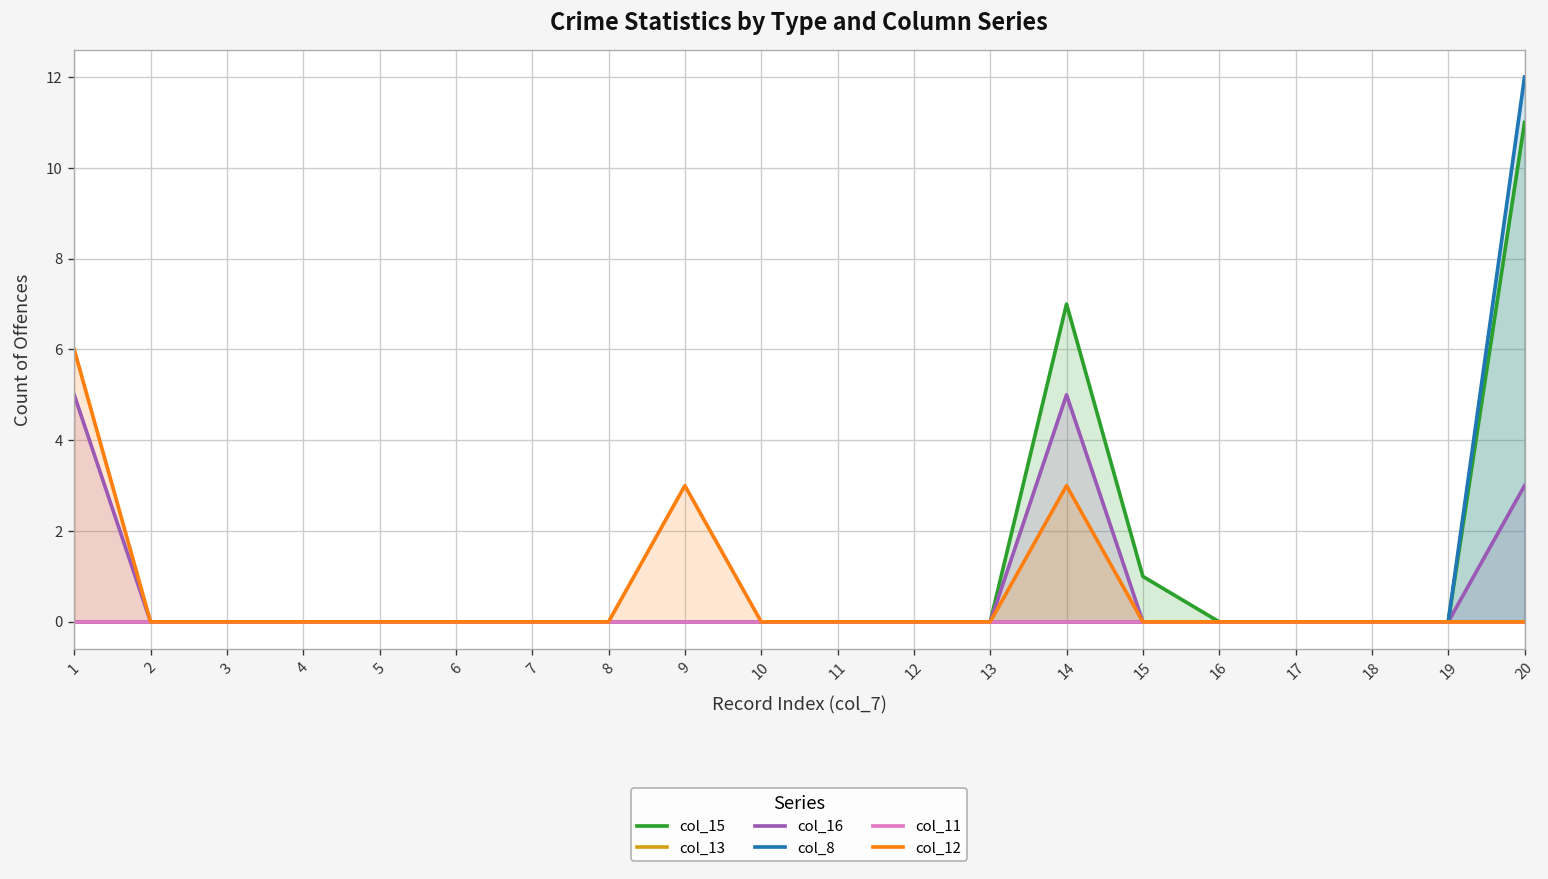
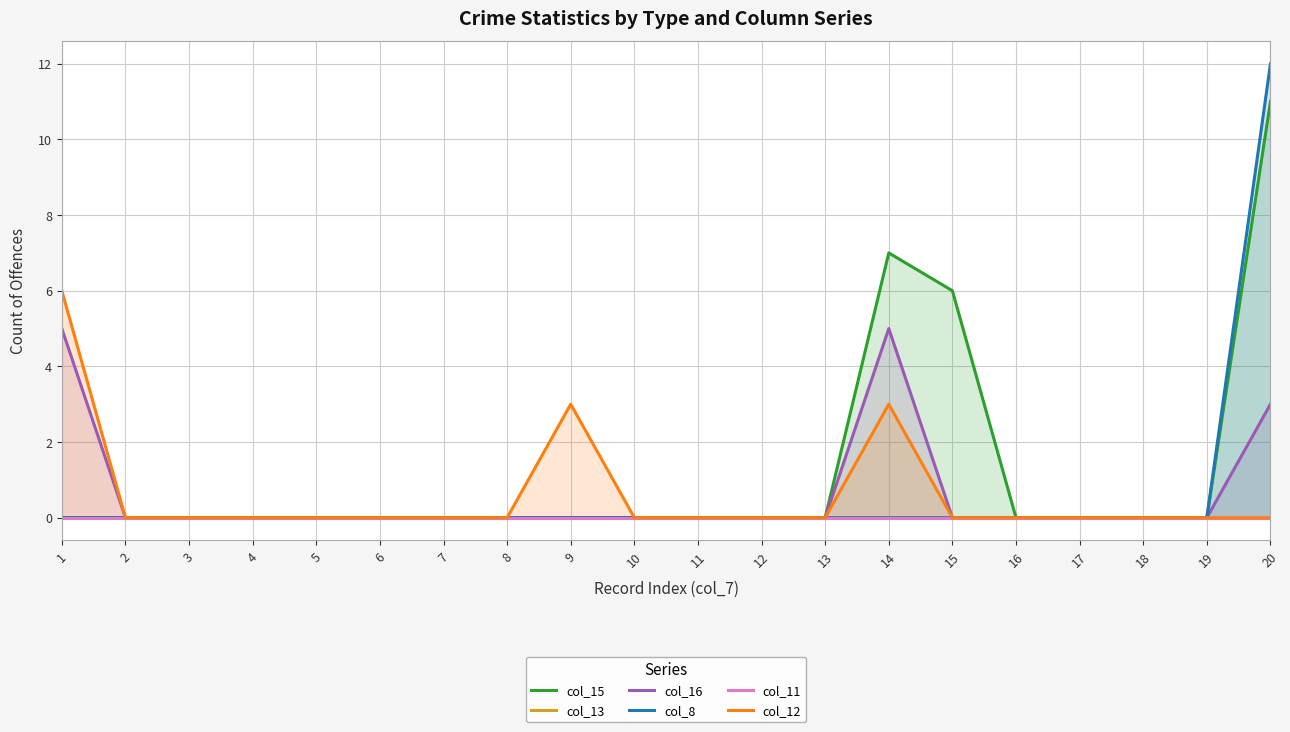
col_15, 15: 1 -> 6
